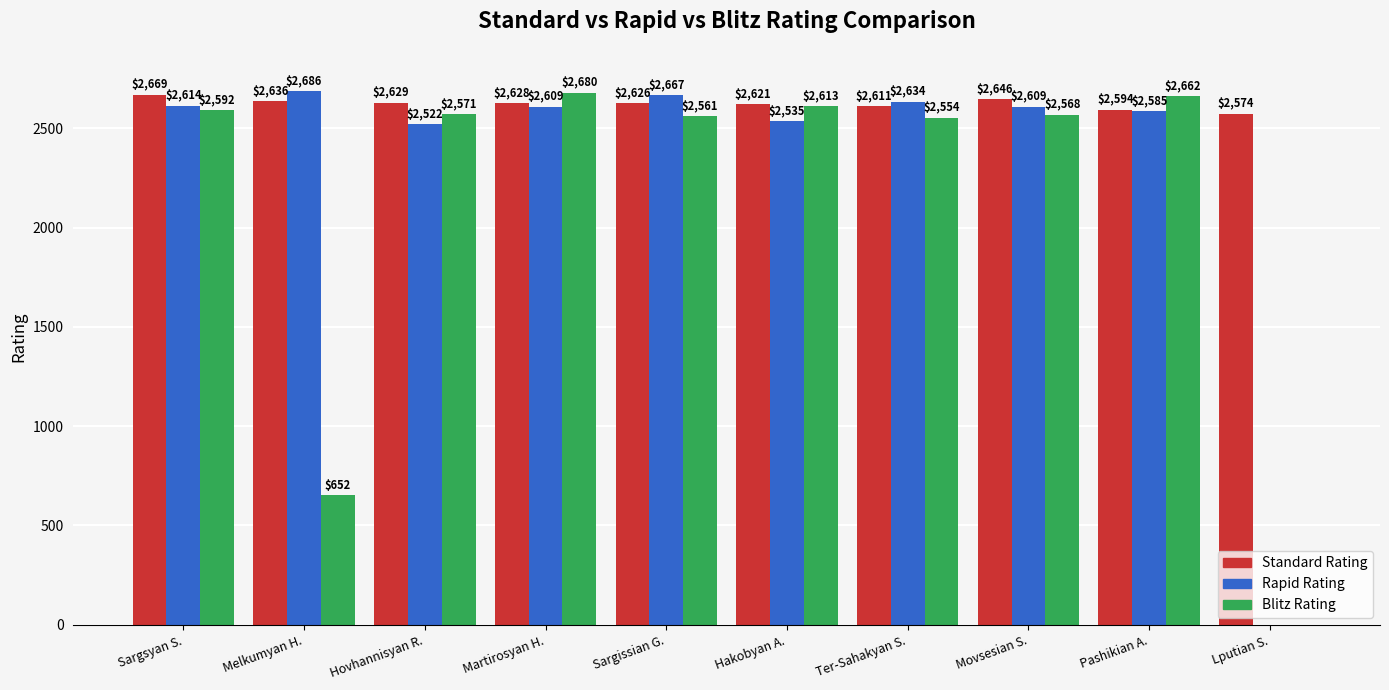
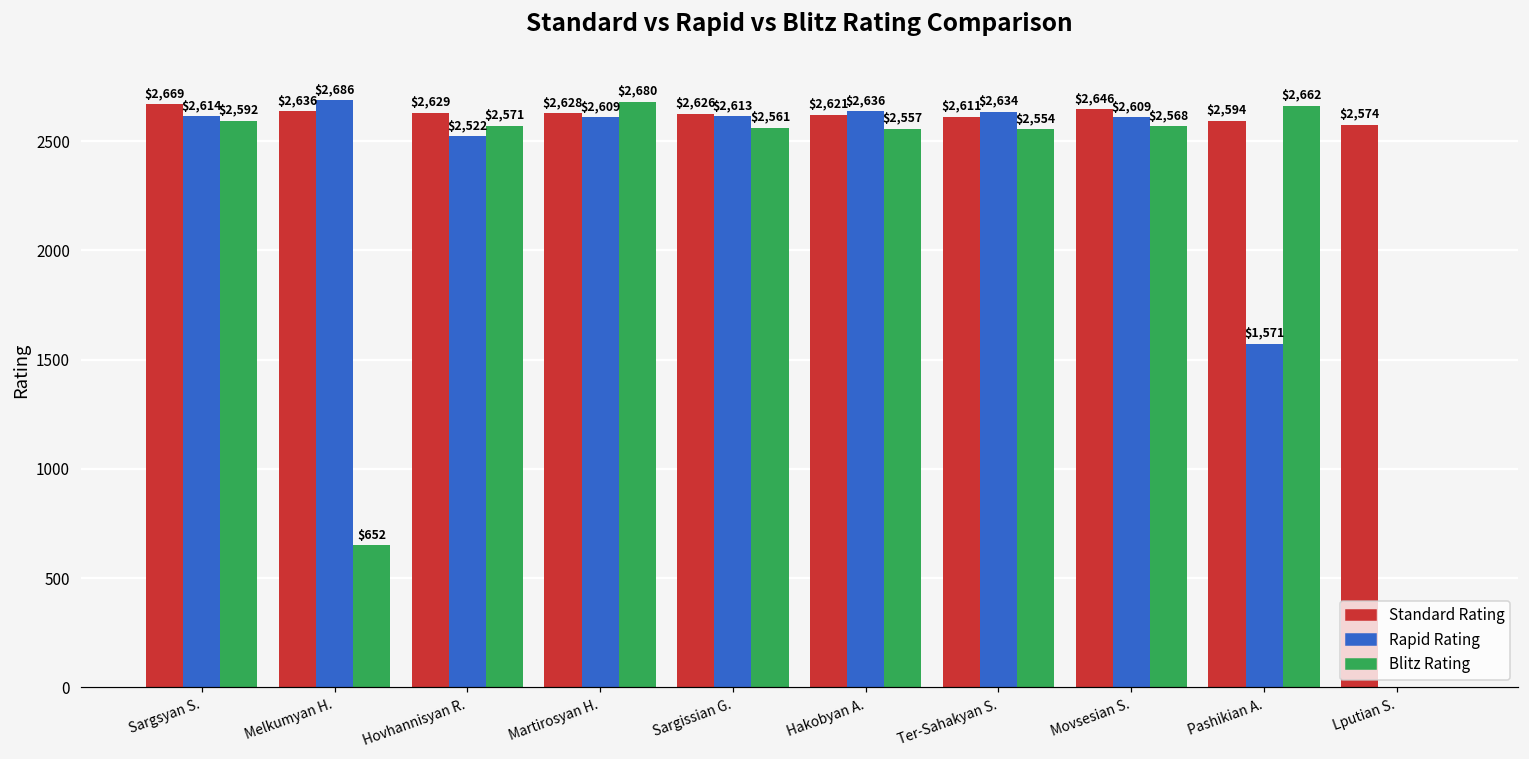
Rapid Rating, Sargissian G.: $2,667 -> $2,613
Rapid Rating, Hakobyan A.: $2,535 -> $2,636
Blitz Rating, Hakobyan A.: $2,613 -> $2,557
Rapid Rating, Pashikian A.: $2,585 -> $1,571
